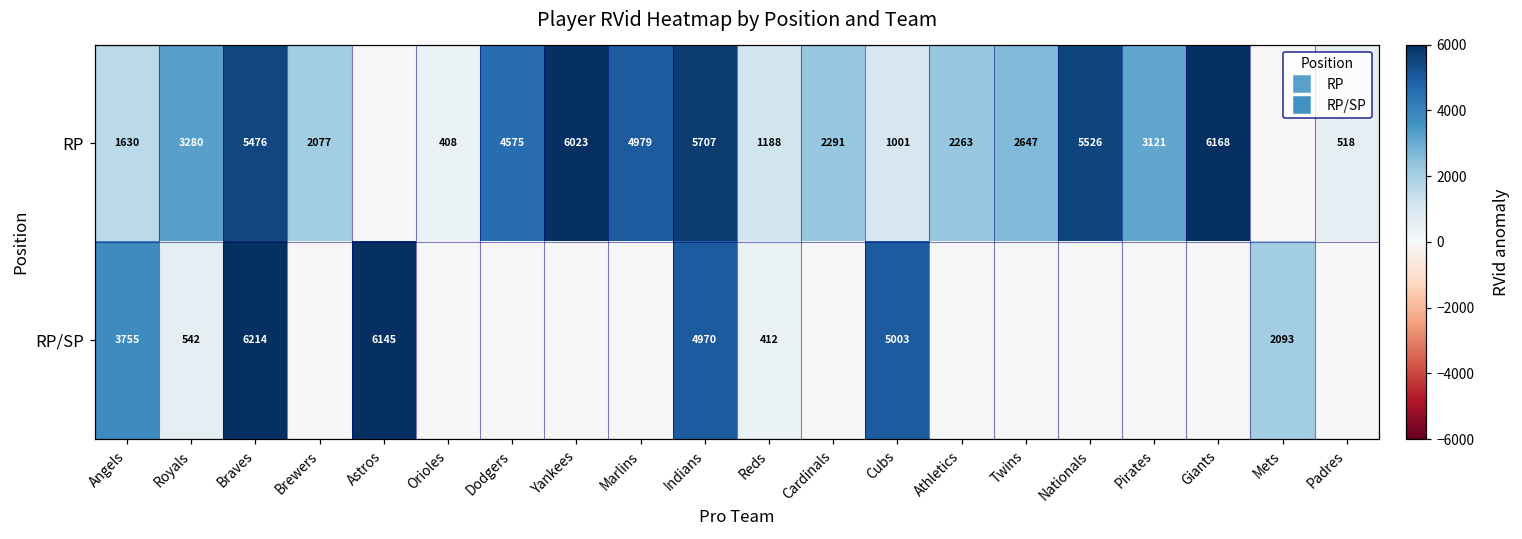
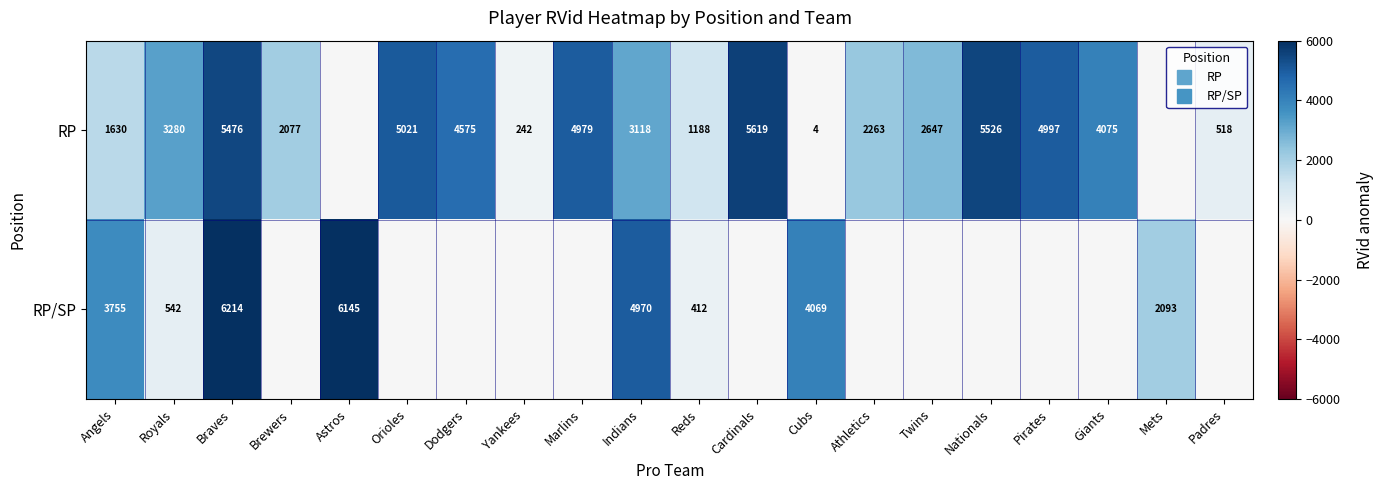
RP, Orioles: 408 -> 5021
RP, Yankees: 6023 -> 242
RP, Indians: 5707 -> 3118
RP, Cardinals: 2291 -> 5619
RP, Cubs: 1001 -> 4
RP, Pirates: 3121 -> 4997
RP, Giants: 6168 -> 4075
RP/SP, Cubs: 5003 -> 4069
